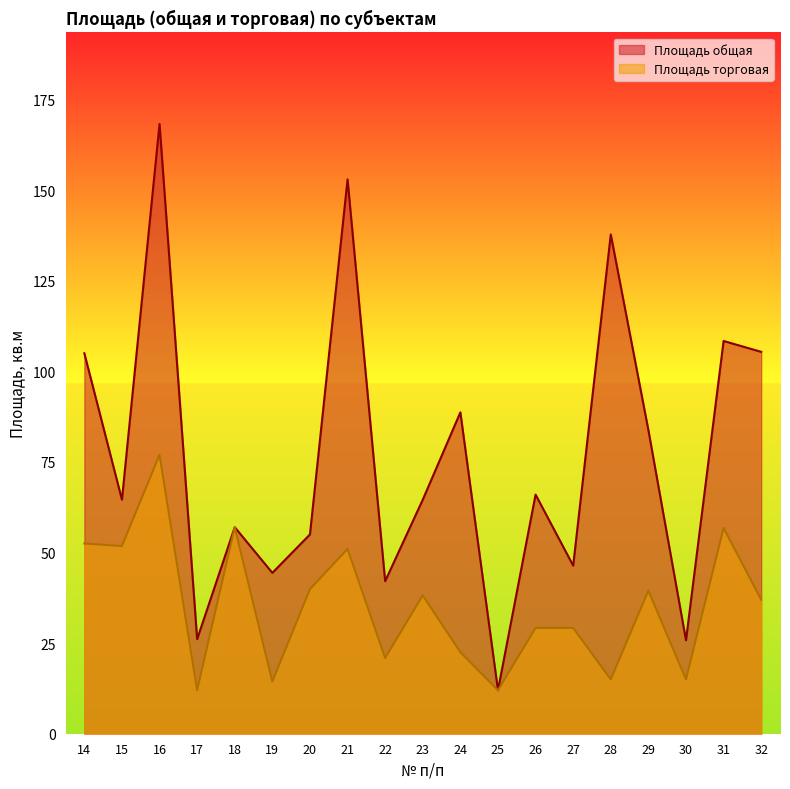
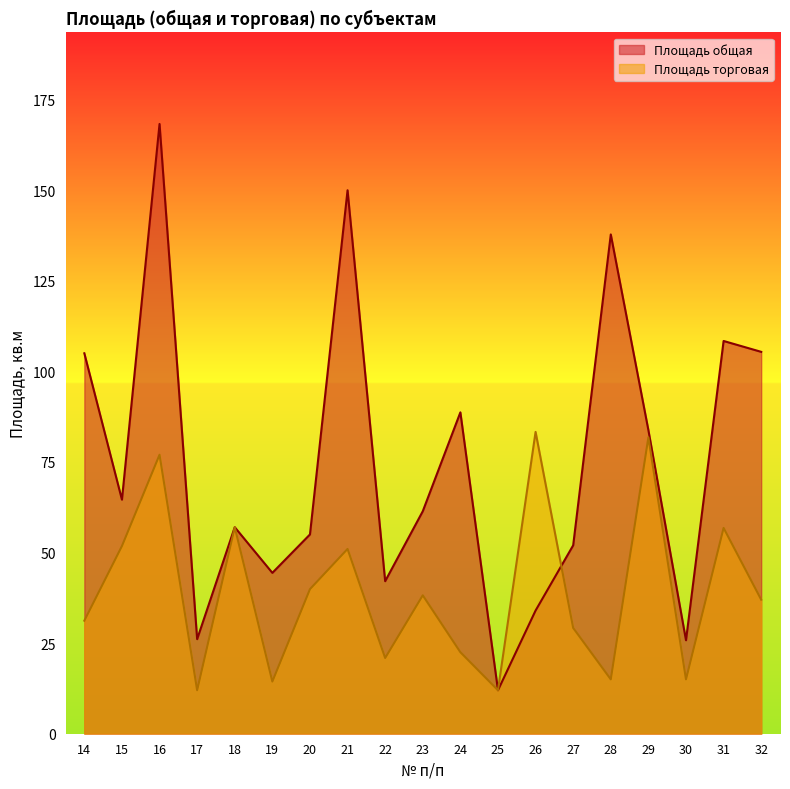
Площадь торговая, 14: 53 -> 31
Площадь общая, 21: 153 -> 150
Площадь общая, 23: 65 -> 61
Площадь общая, 26: 66 -> 34
Площадь торговая, 26: 29 -> 83
Площадь общая, 27: 46 -> 52
Площадь торговая, 29: 40 -> 82
